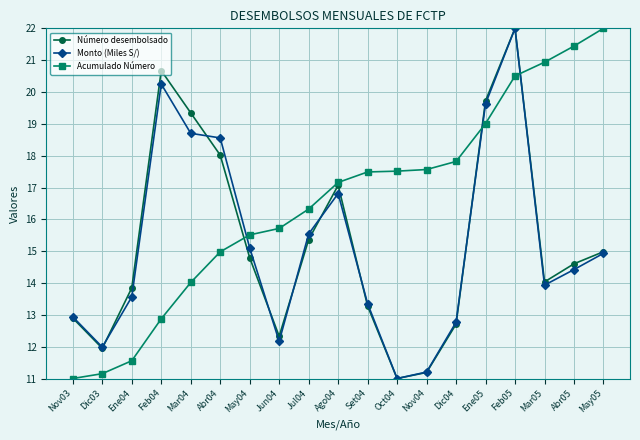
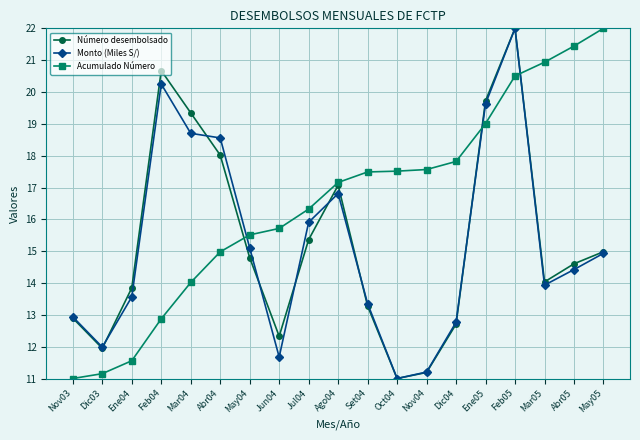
Monto (Miles S/), Jun04: 12.2 -> 11.7
Monto (Miles S/), Jul04: 15.5 -> 15.9
